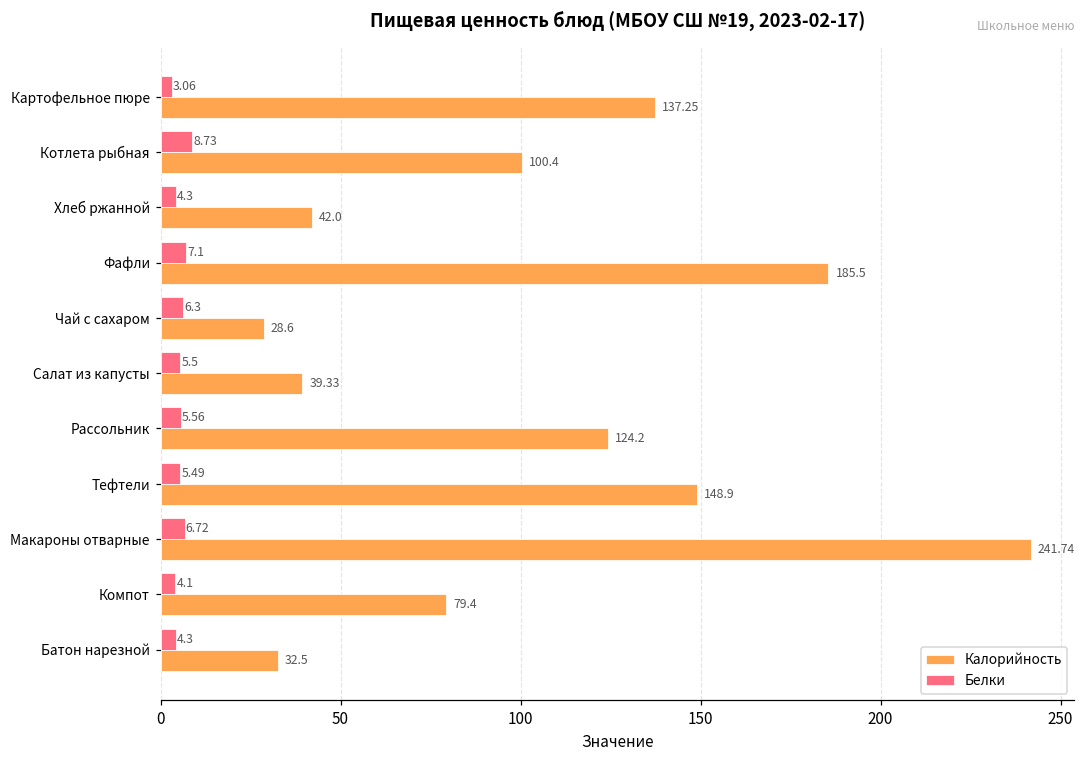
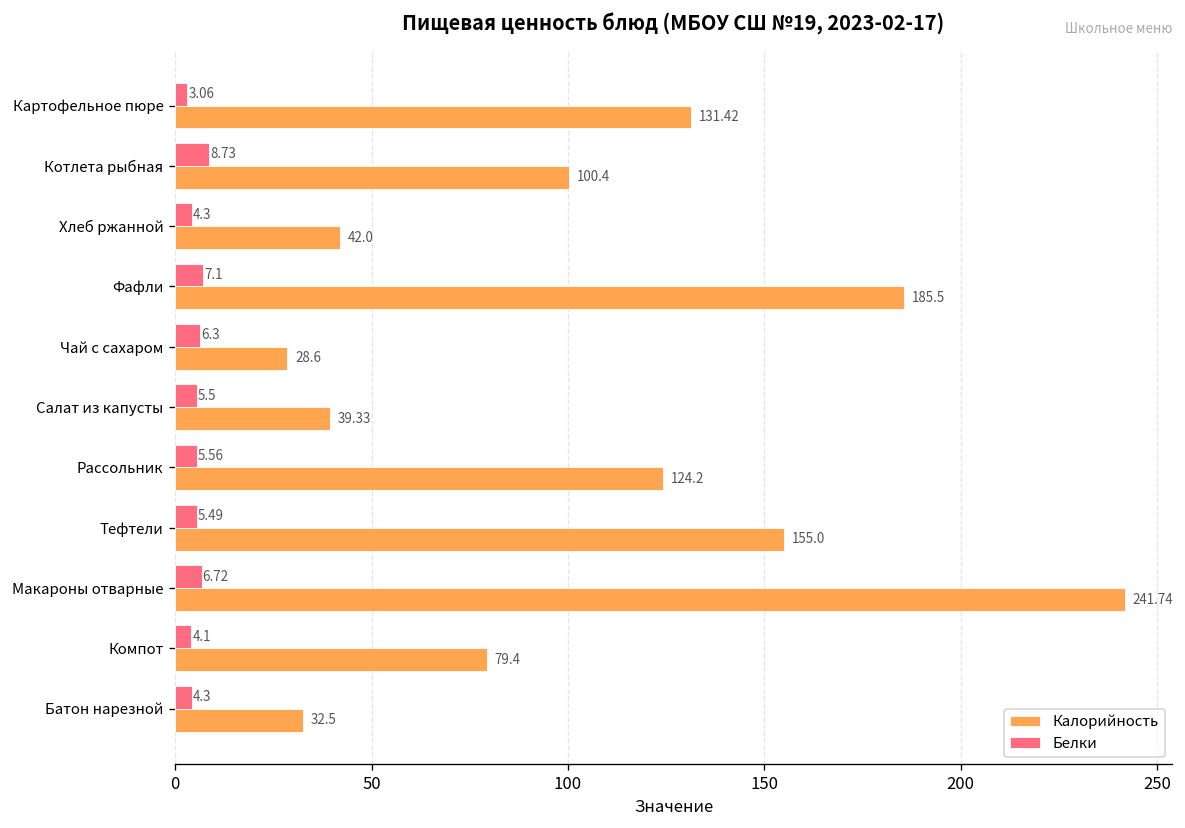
Калорийность, Картофельное пюре: 137.25 -> 131.42
Калорийность, Тефтели: 148.9 -> 155.0
